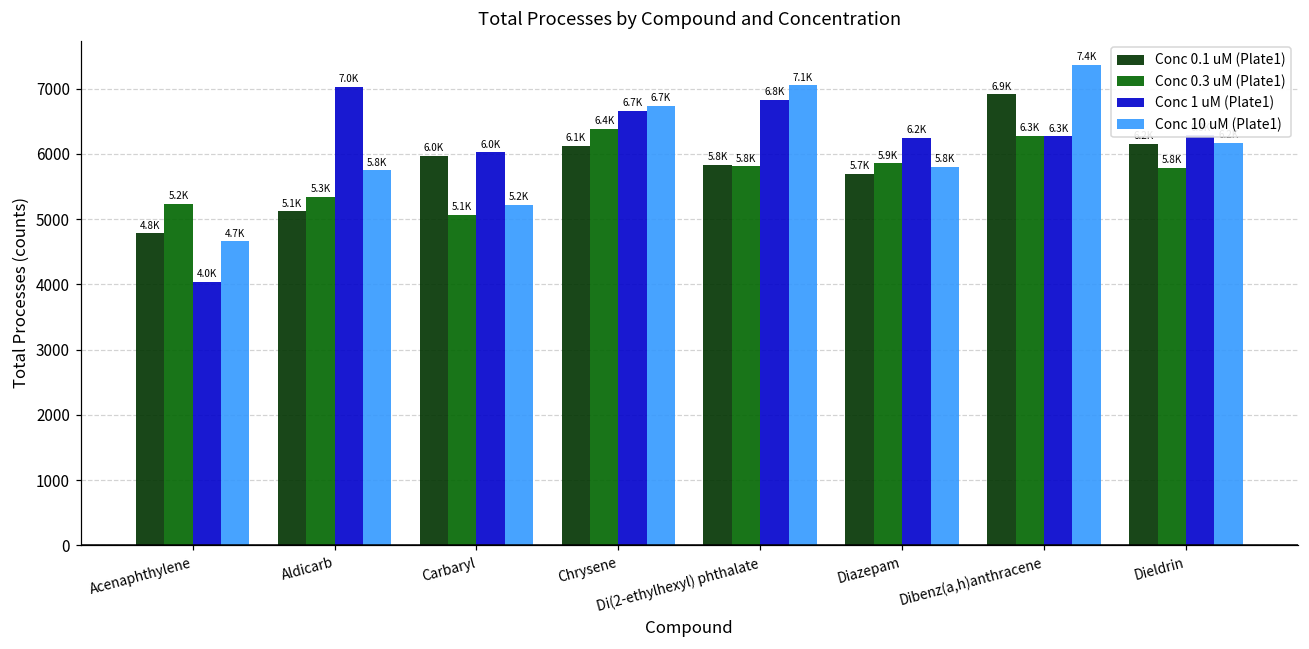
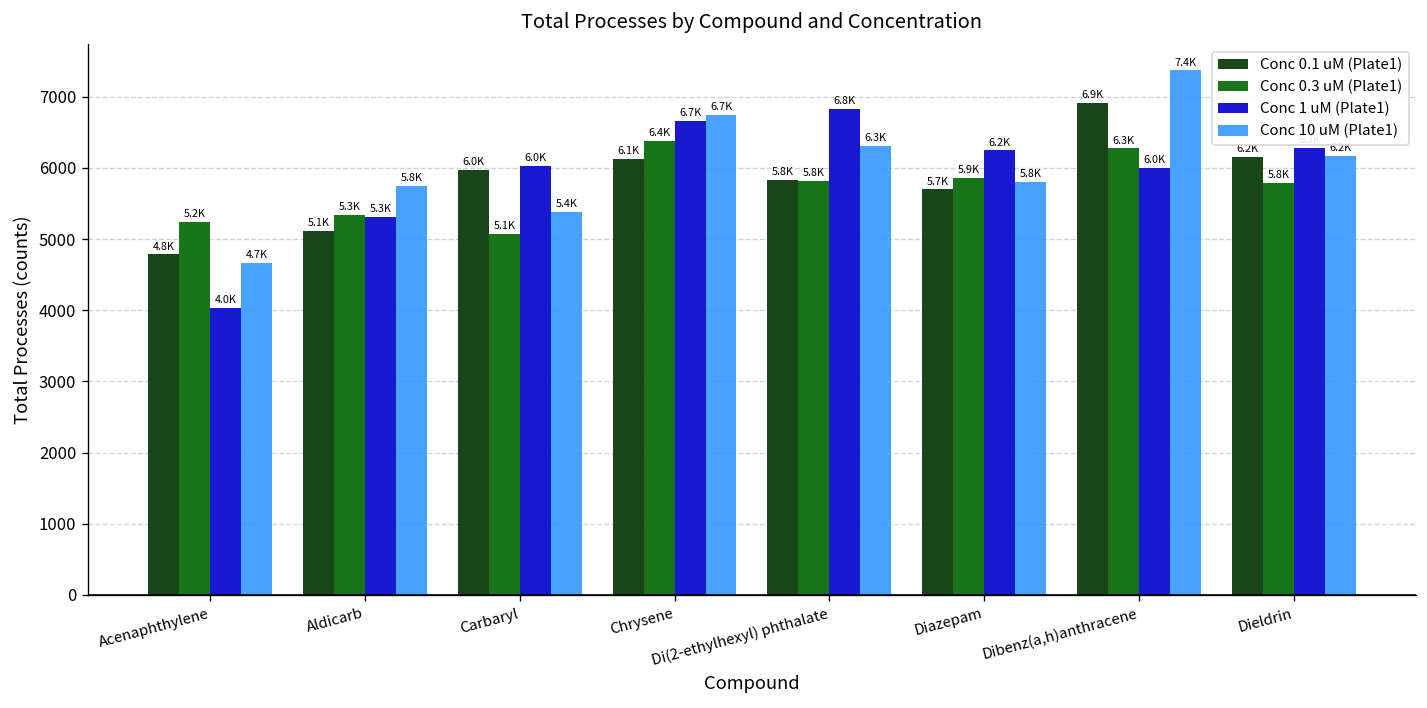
Conc 1 uM (Plate1), Aldicarb: 7.0K -> 5.3K
Conc 10 uM (Plate1), Carbaryl: 5.2K -> 5.4K
Conc 10 uM (Plate1), Di(2-ethylhexyl) phthalate: 7.1K -> 6.3K
Conc 1 uM (Plate1), Dibenz(a,h)anthracene: 6.3K -> 6.0K
